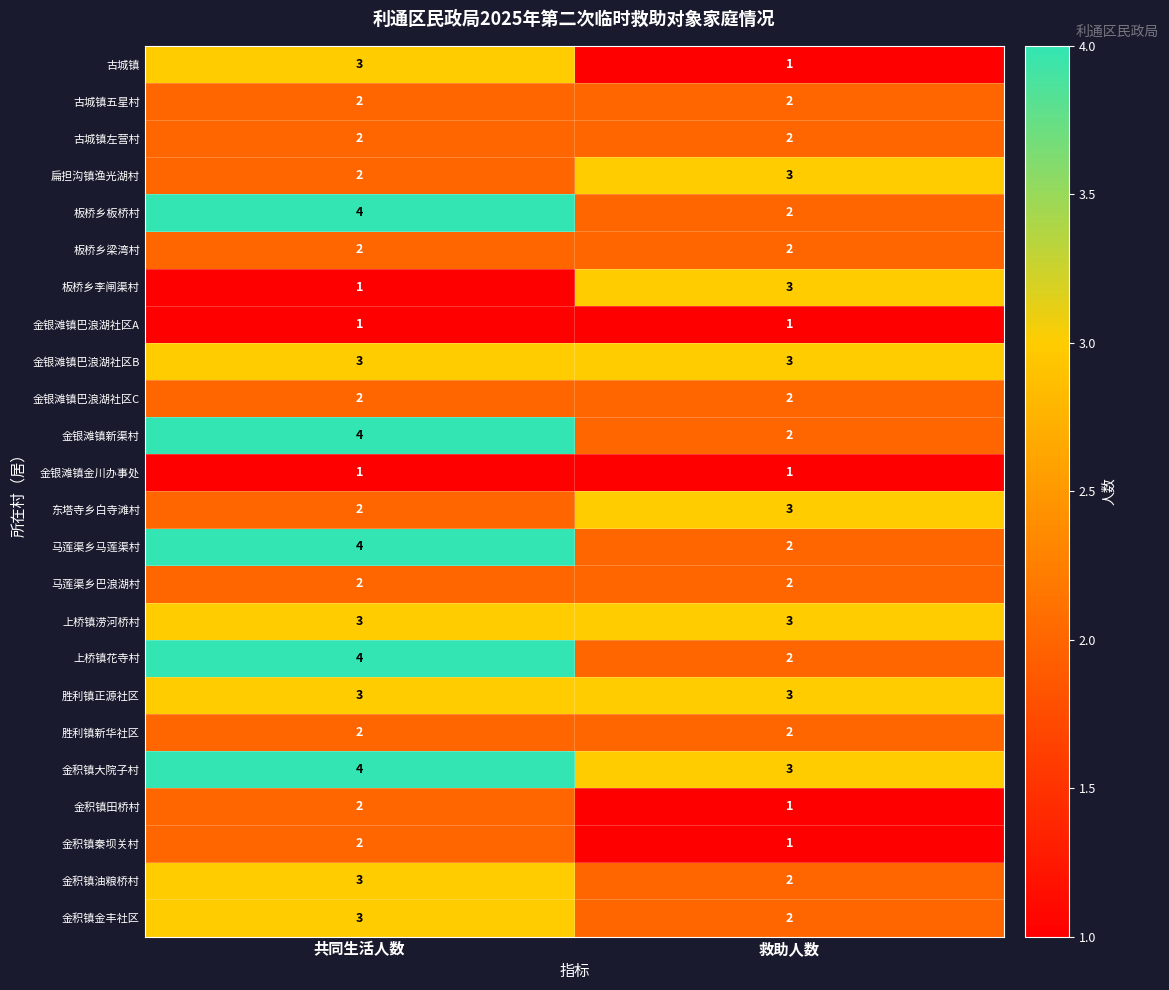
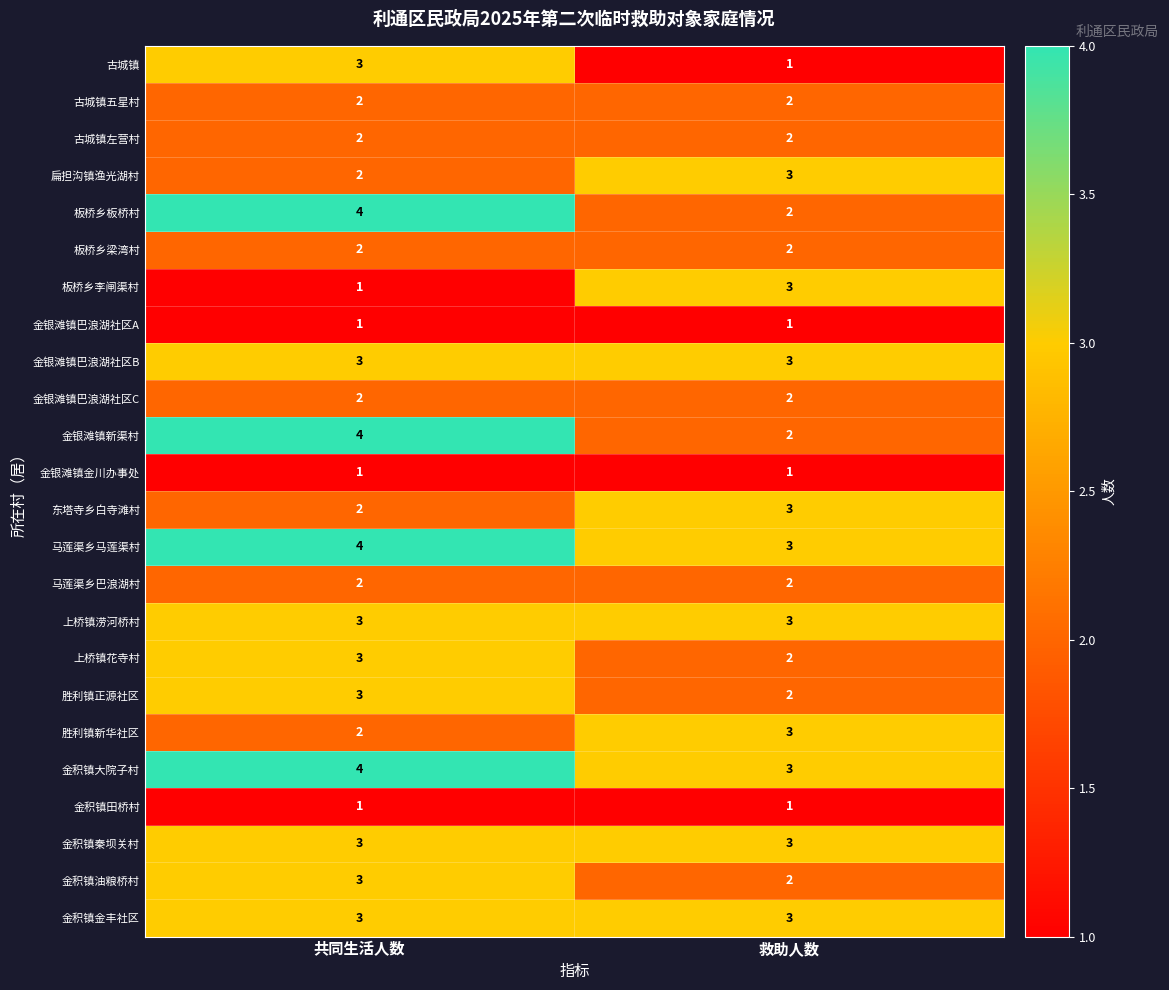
马莲渠乡马莲渠村, 救助人数: 2 -> 3
上桥镇花寺村, 共同生活人数: 4 -> 3
胜利镇正源社区, 救助人数: 3 -> 2
胜利镇新华社区, 救助人数: 2 -> 3
金积镇田桥村, 共同生活人数: 2 -> 1
金积镇秦坝关村, 共同生活人数: 2 -> 3
金积镇秦坝关村, 救助人数: 1 -> 3
金积镇金丰社区, 救助人数: 2 -> 3
